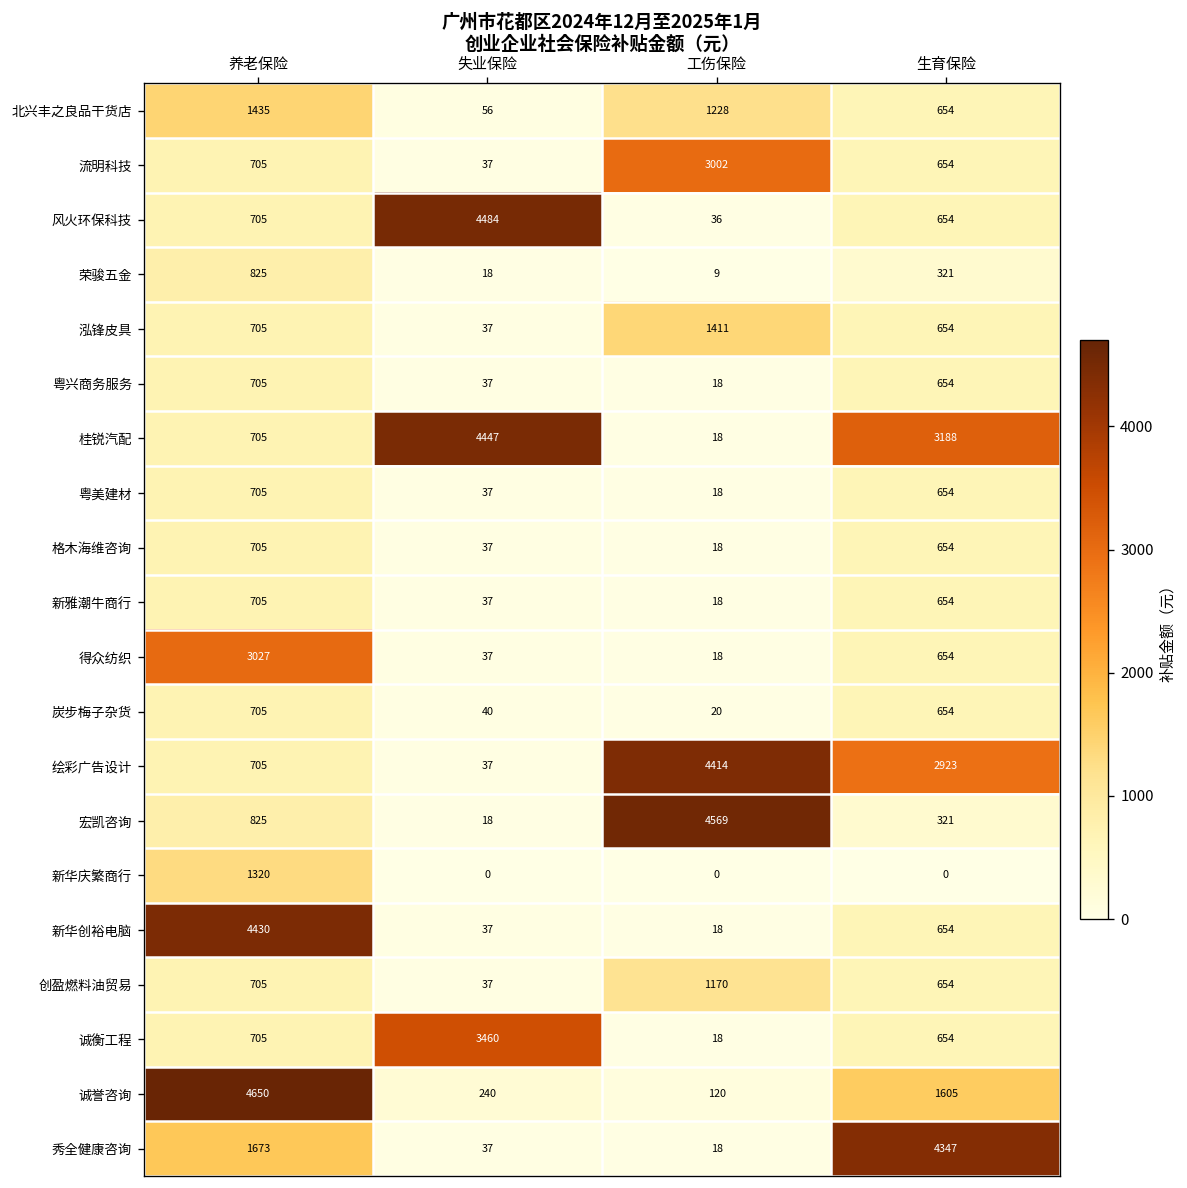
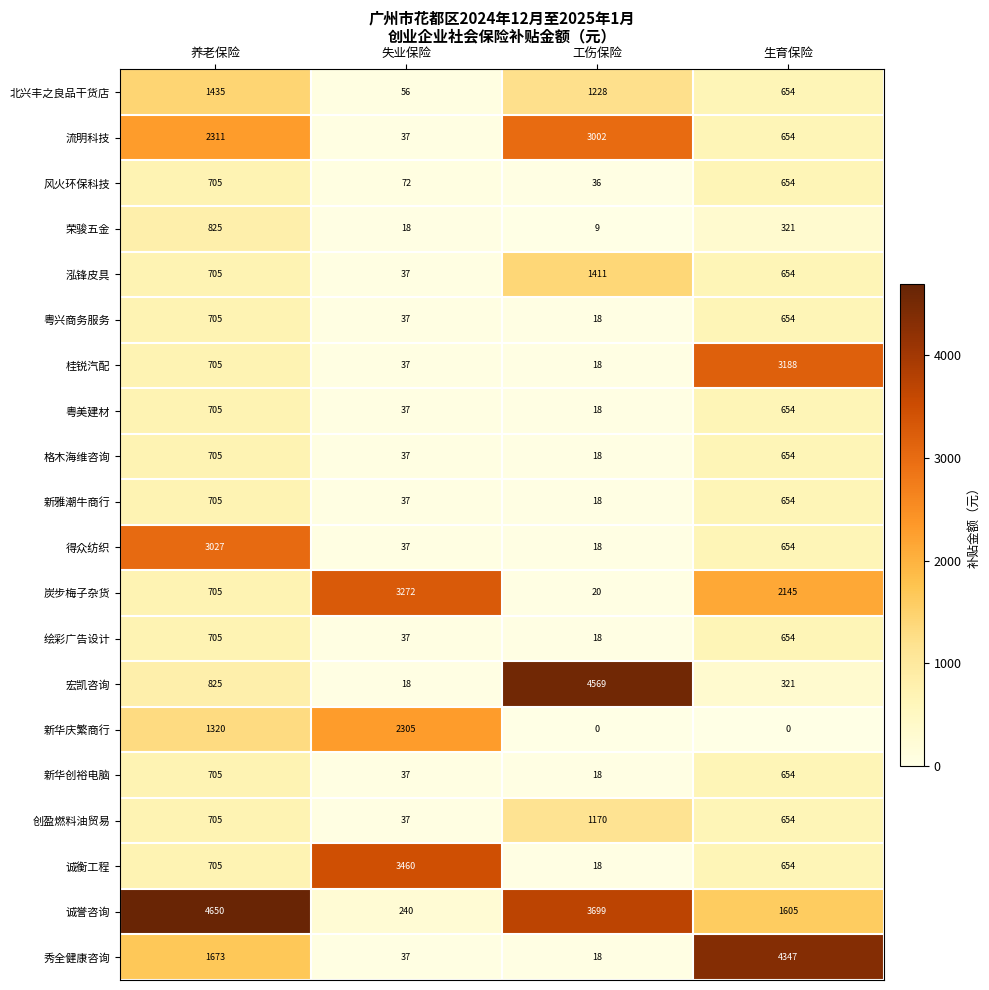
流明科技, 养老保险: 705 -> 2311
风火环保科技, 失业保险: 4484 -> 72
桂锐汽配, 失业保险: 4447 -> 37
炭步梅子杂货, 失业保险: 40 -> 3272
炭步梅子杂货, 生育保险: 654 -> 2145
绘彩广告设计, 工伤保险: 4414 -> 18
绘彩广告设计, 生育保险: 2923 -> 654
新华庆繁商行, 失业保险: 0 -> 2305
新华创裕电脑, 养老保险: 4430 -> 705
诚誉咨询, 工伤保险: 120 -> 3699
